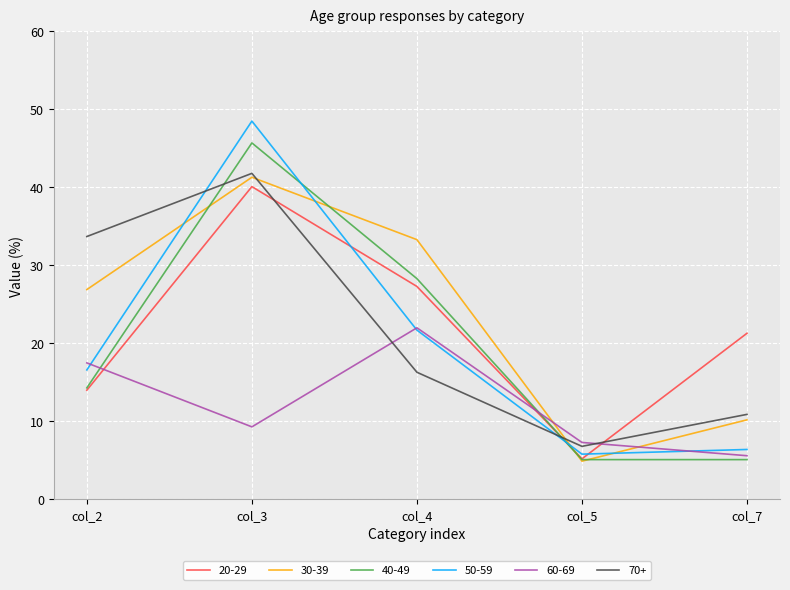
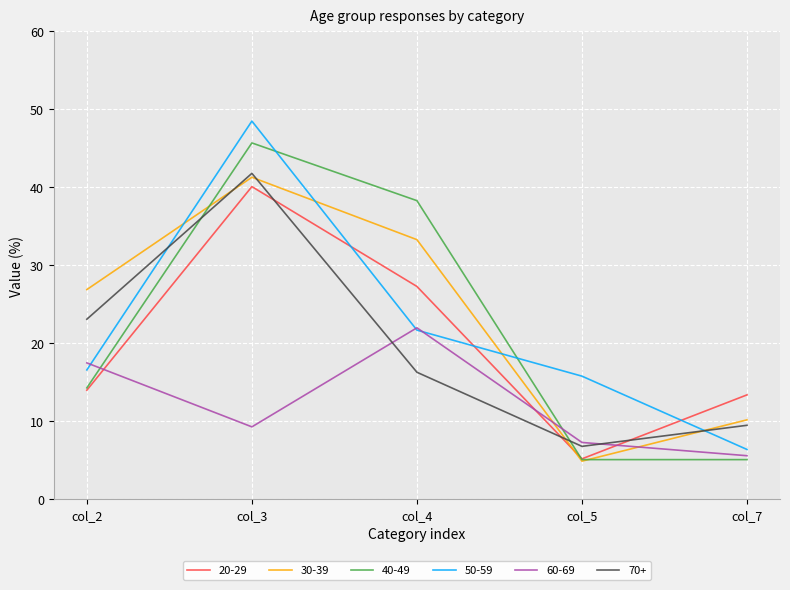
70+, col_2: 34 -> 23
40-49, col_4: 28 -> 38
50-59, col_5: 6 -> 16
20-29, col_7: 21 -> 13
70+, col_7: 11 -> 10
